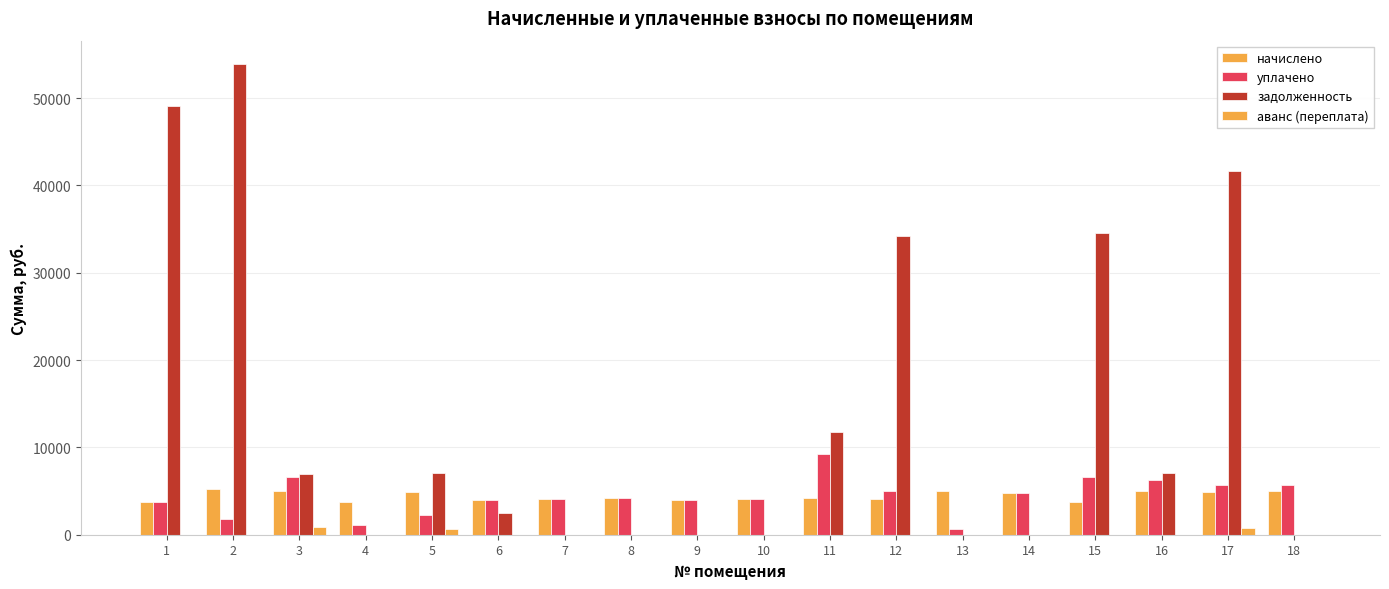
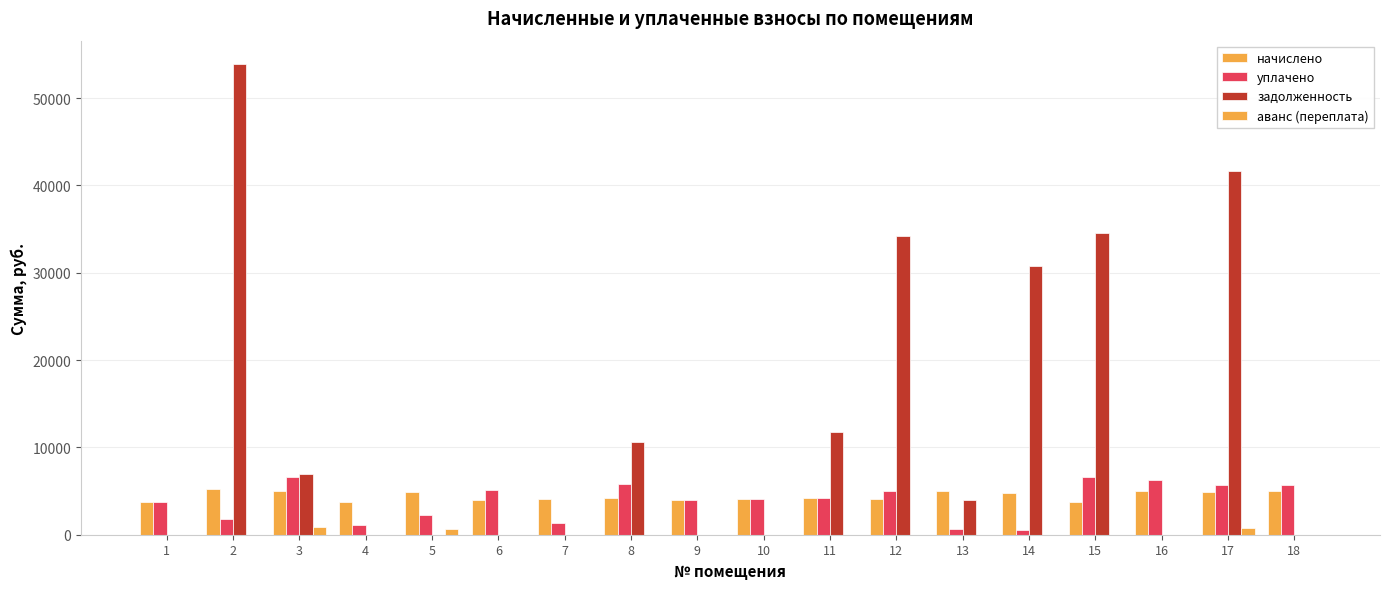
задолженность, 1: 49000 -> 0
задолженность, 5: 7000 -> 0
уплачено, 6: 4000 -> 5000
задолженность, 6: 2000 -> 0
уплачено, 7: 4000 -> 1000
уплачено, 8: 4000 -> 6000
задолженность, 8: 0 -> 11000
уплачено, 11: 9000 -> 4000
задолженность, 13: 0 -> 4000
уплачено, 14: 5000 -> 1000
задолженность, 14: 0 -> 31000
задолженность, 16: 7000 -> 0
